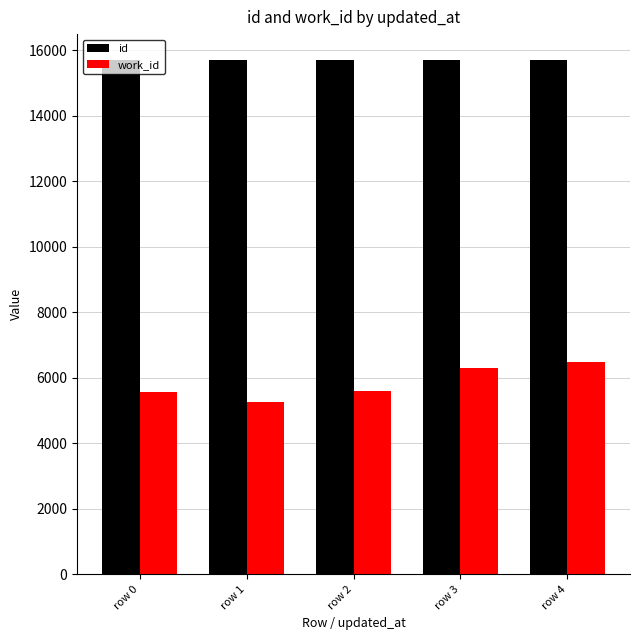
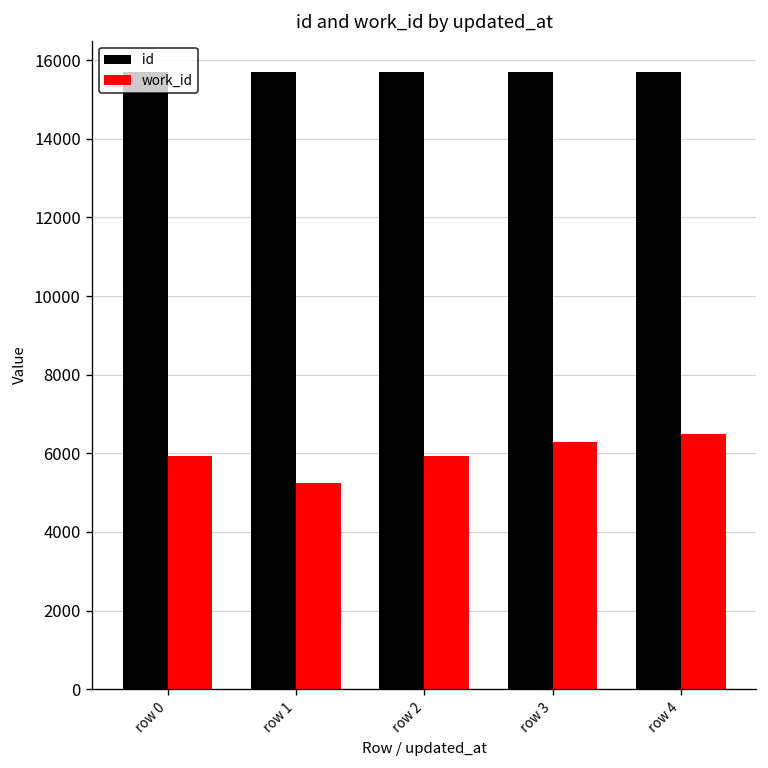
work_id, row 0: 5600 -> 5900
work_id, row 2: 5600 -> 5900
